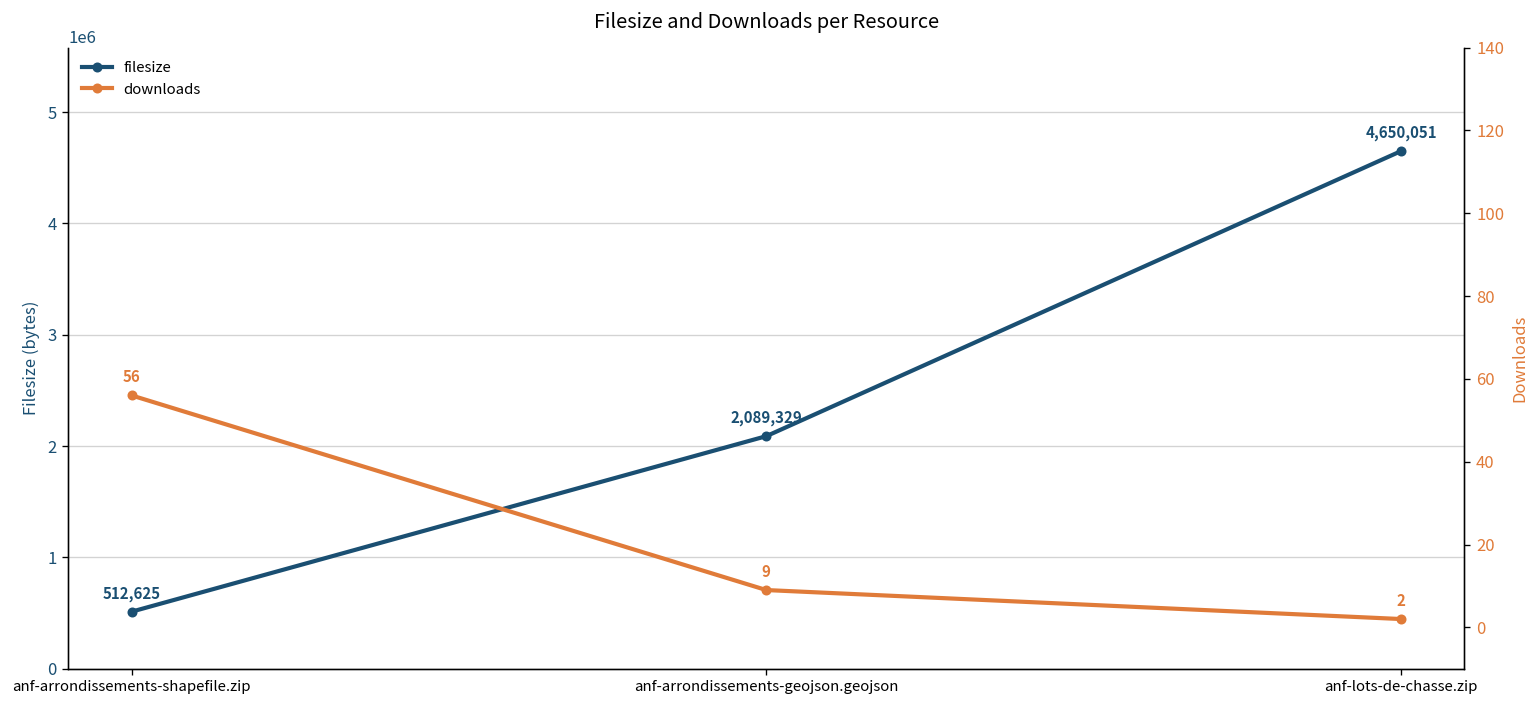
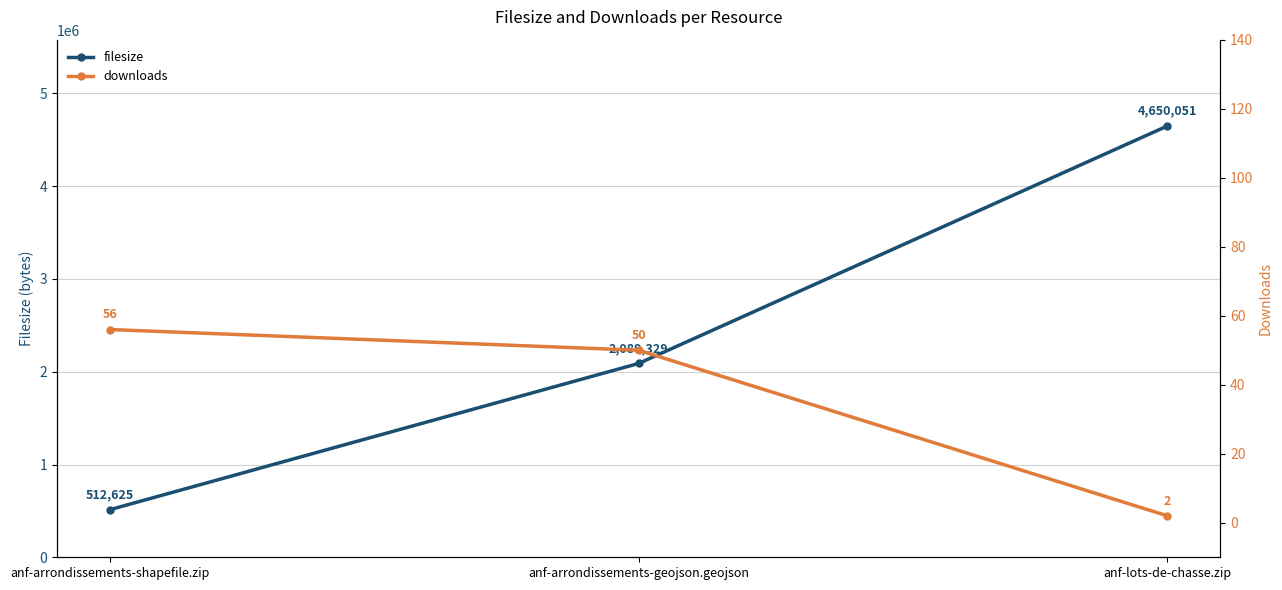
downloads, anf-arrondissements-geojson.geojson: 9 -> 50
